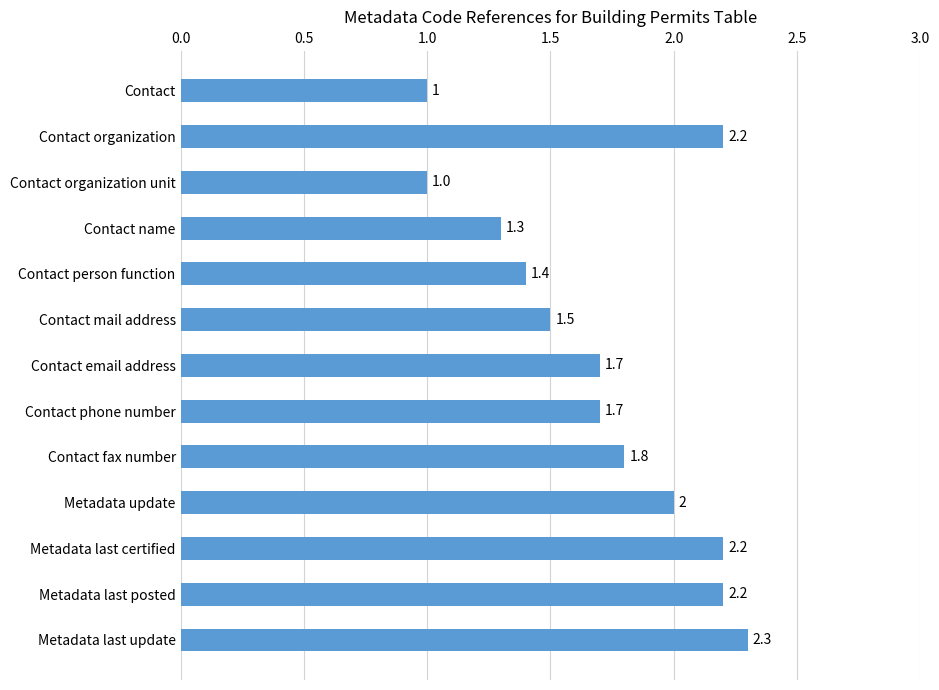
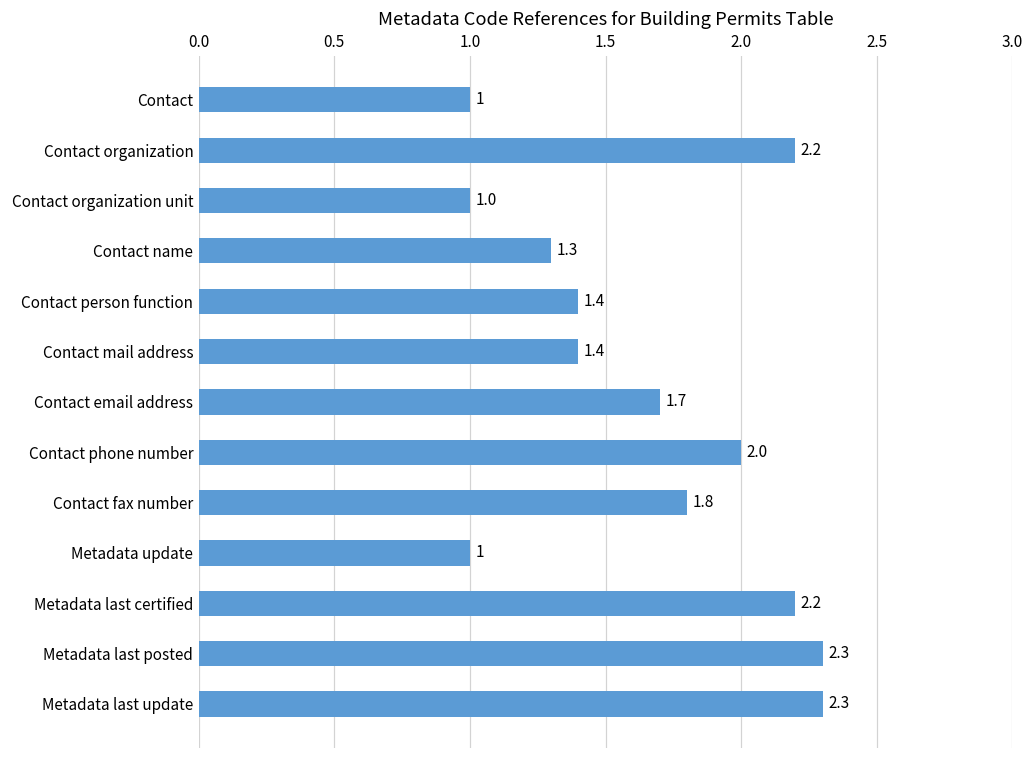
Contact mail address: 1.5 -> 1.4
Contact phone number: 1.7 -> 2.0
Metadata update: 2 -> 1
Metadata last posted: 2.2 -> 2.3
